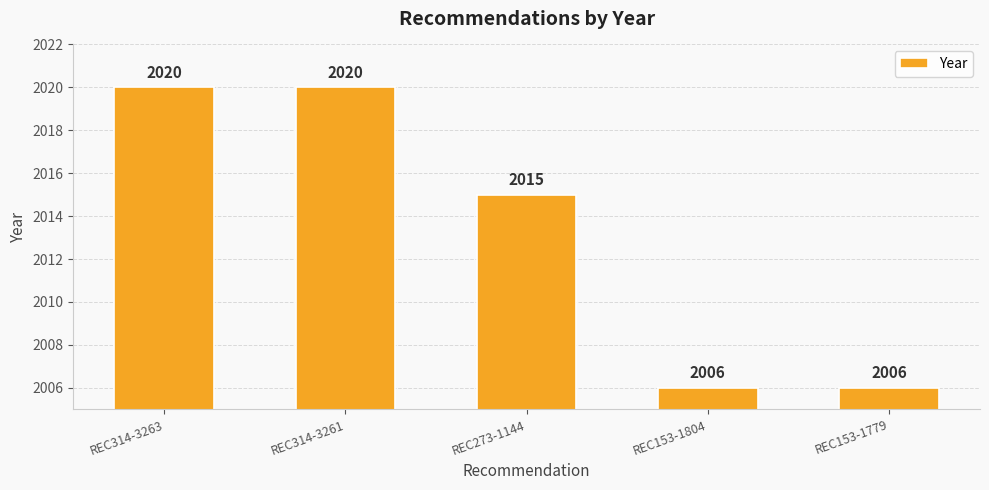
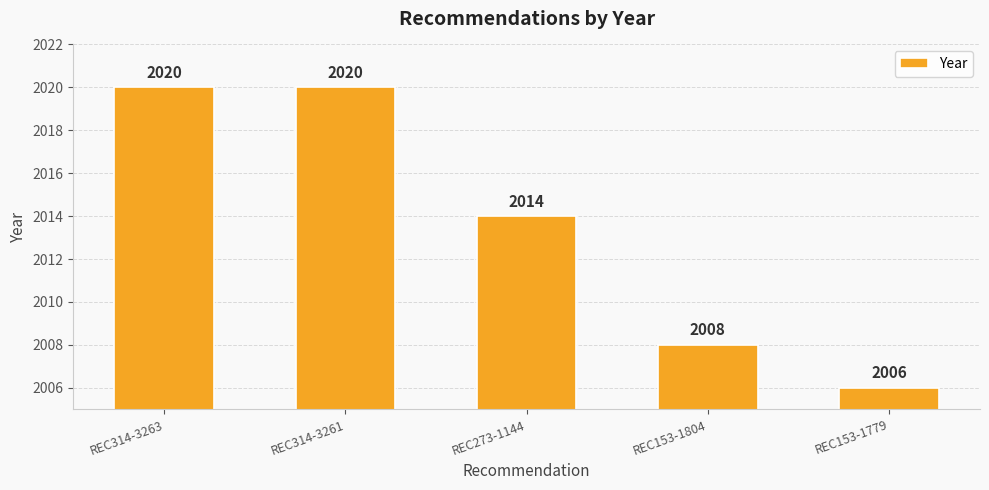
REC273-1144: 2015 -> 2014
REC153-1804: 2006 -> 2008
